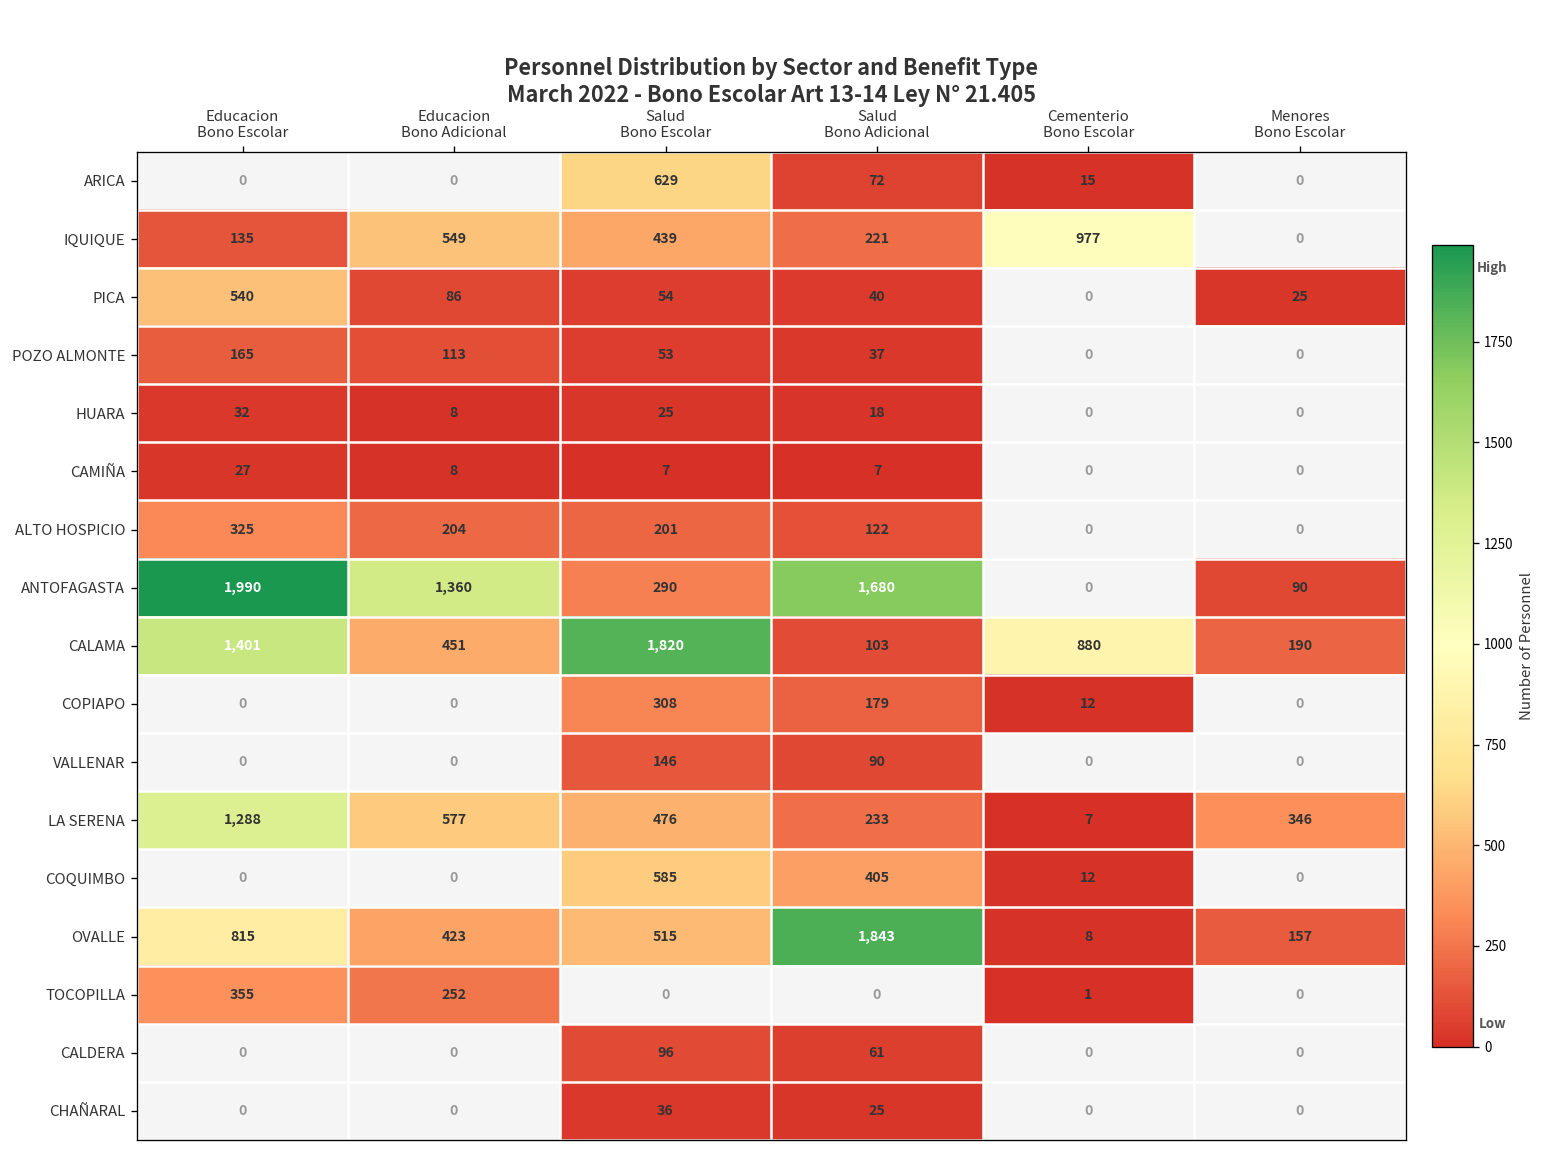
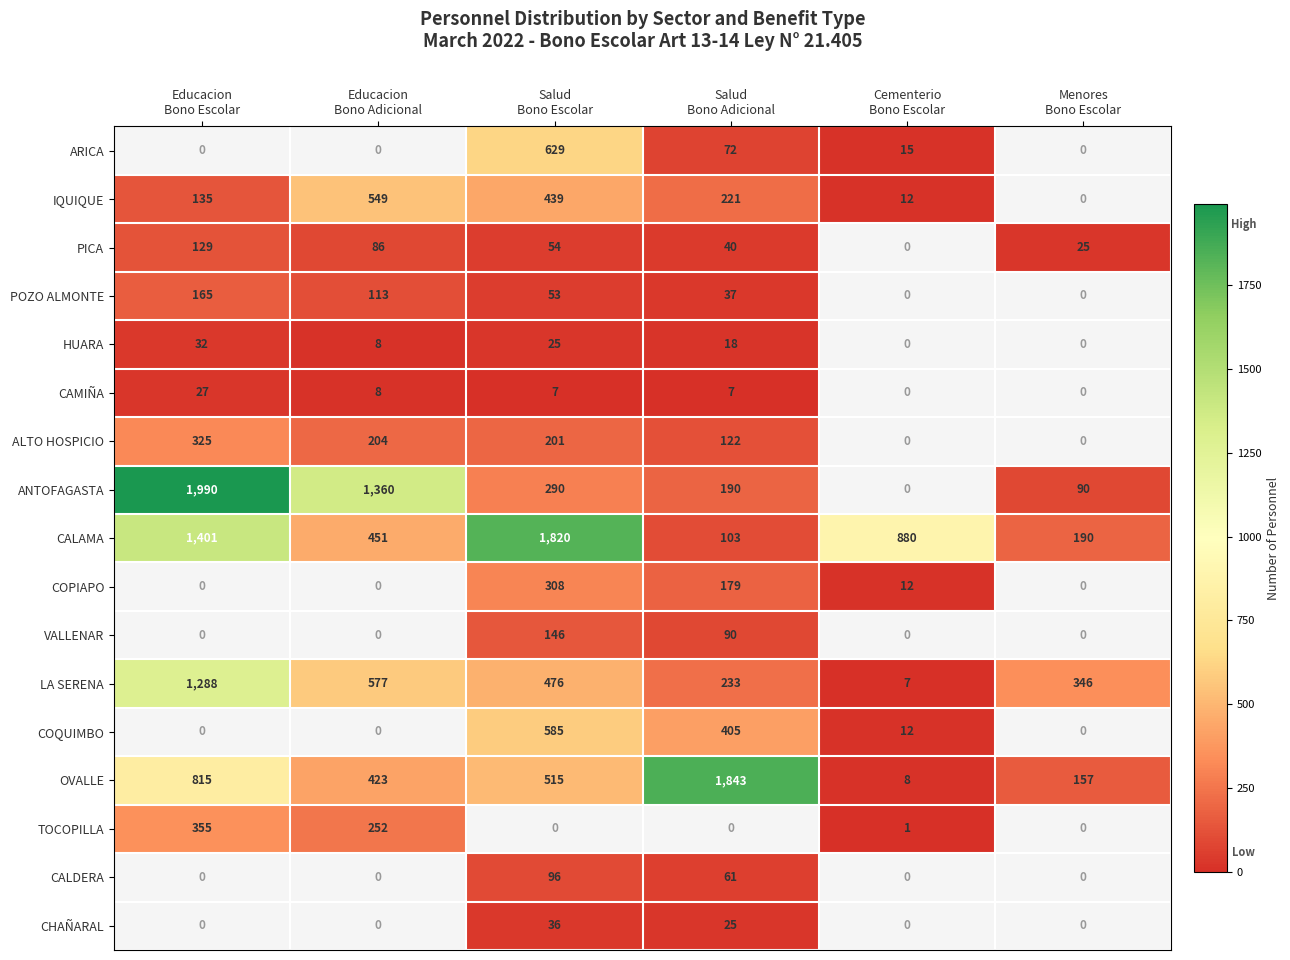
IQUIQUE, Cementerio Bono Escolar: 977 -> 12
PICA, Educacion Bono Escolar: 540 -> 129
ANTOFAGASTA, Salud Bono Adicional: 1,680 -> 190
